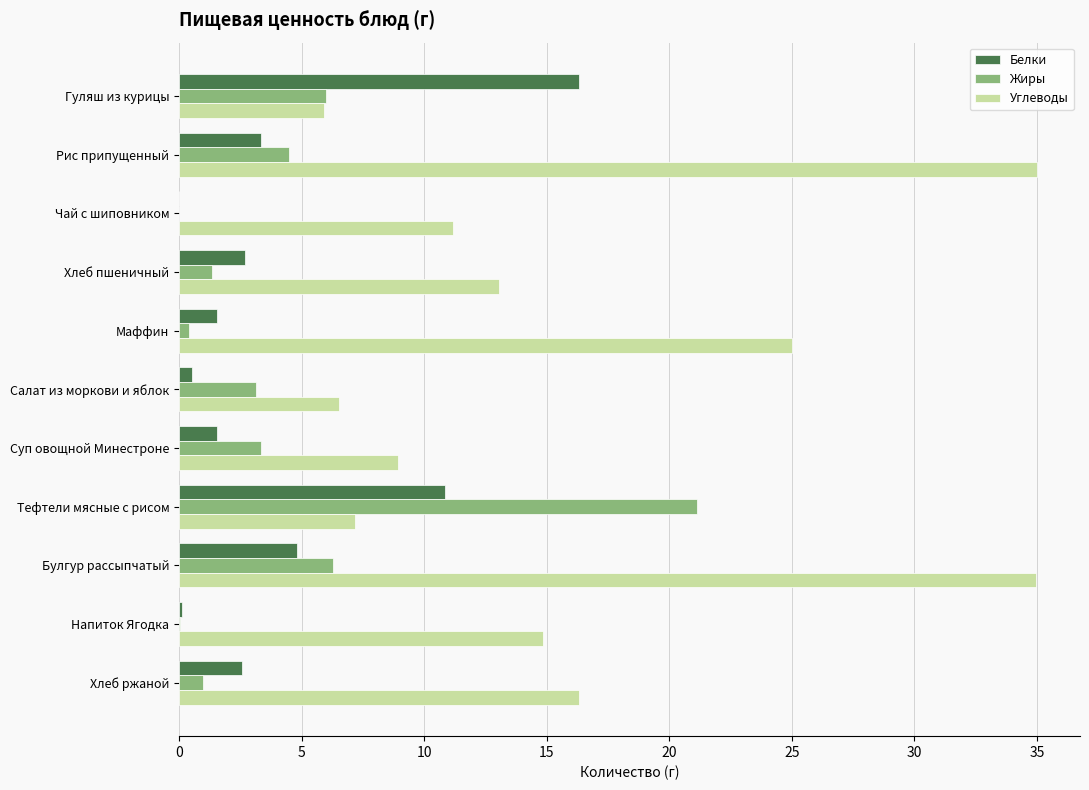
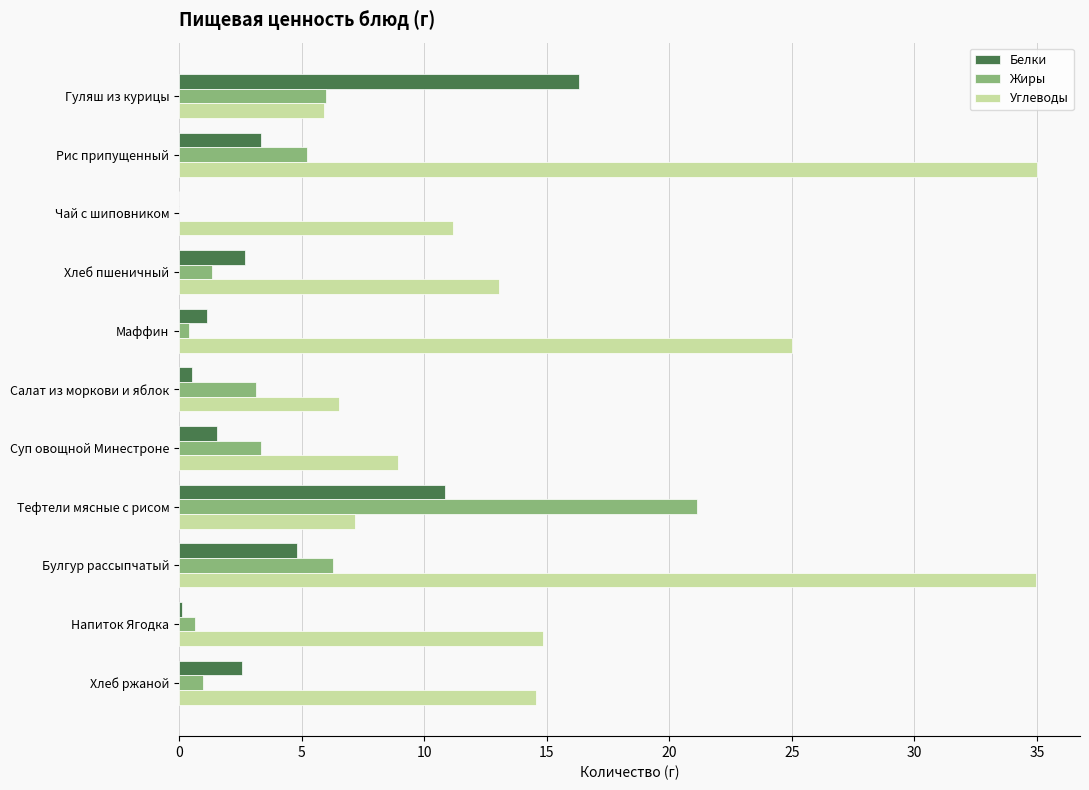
Жиры, Рис припущенный: 4.5 -> 5.2
Белки, Маффин: 1.6 -> 1.2
Жиры, Напиток Ягодка: 0.1 -> 0.7
Углеводы, Хлеб ржаной: 16.3 -> 14.6
